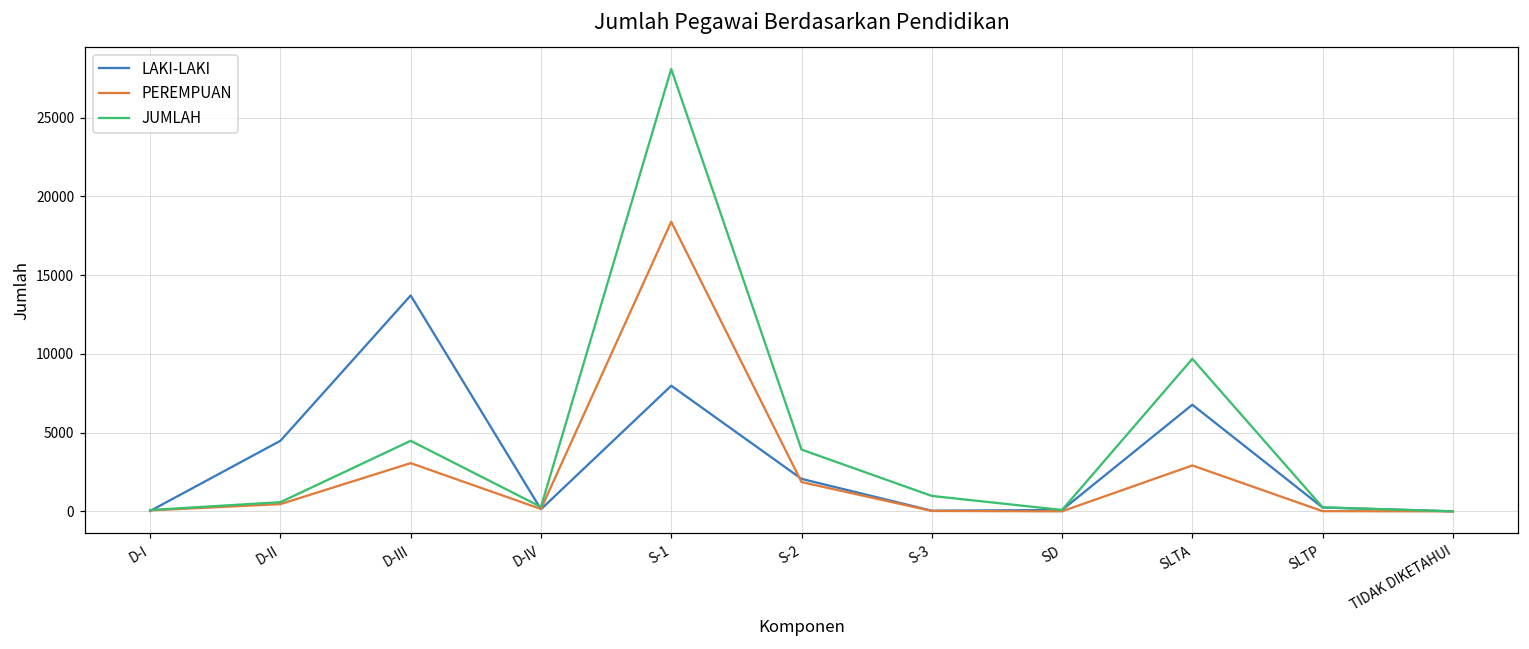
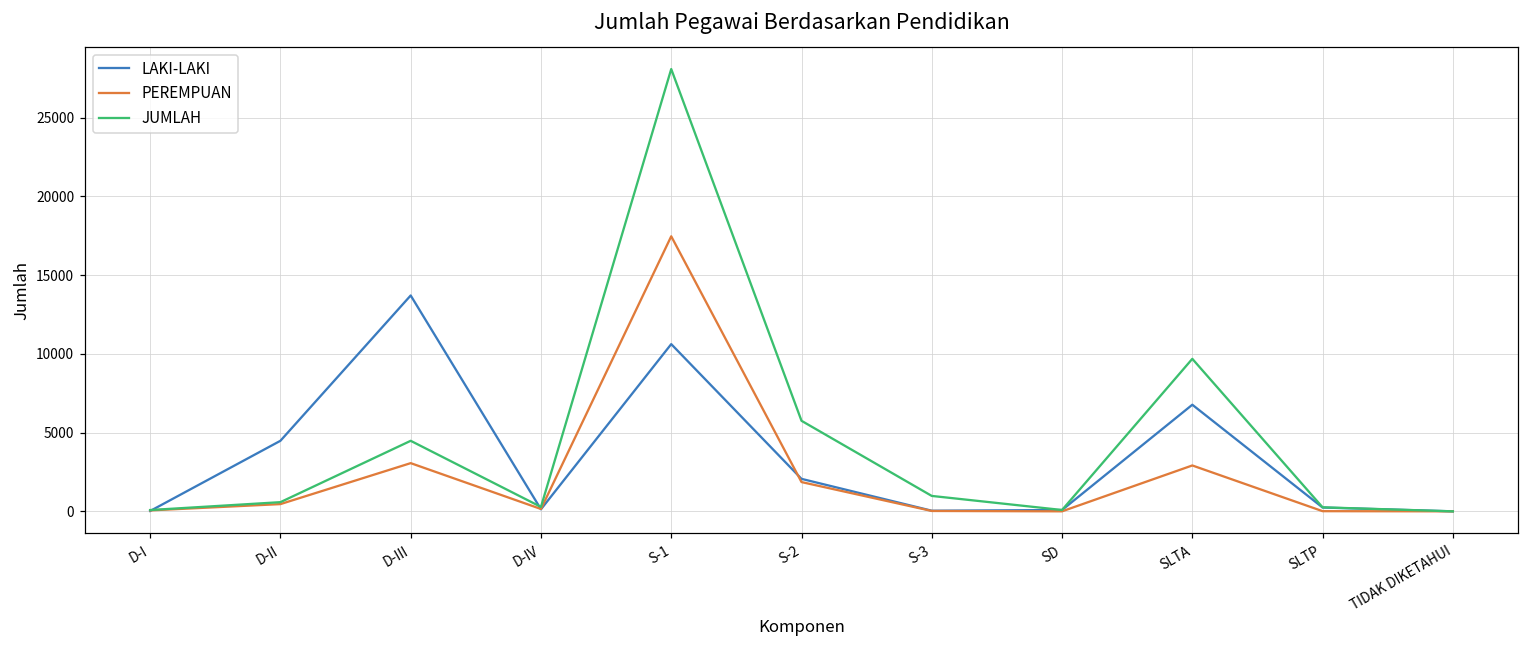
LAKI-LAKI, S-1: 8000 -> 10600
PEREMPUAN, S-1: 18400 -> 17500
JUMLAH, S-2: 3900 -> 5800
